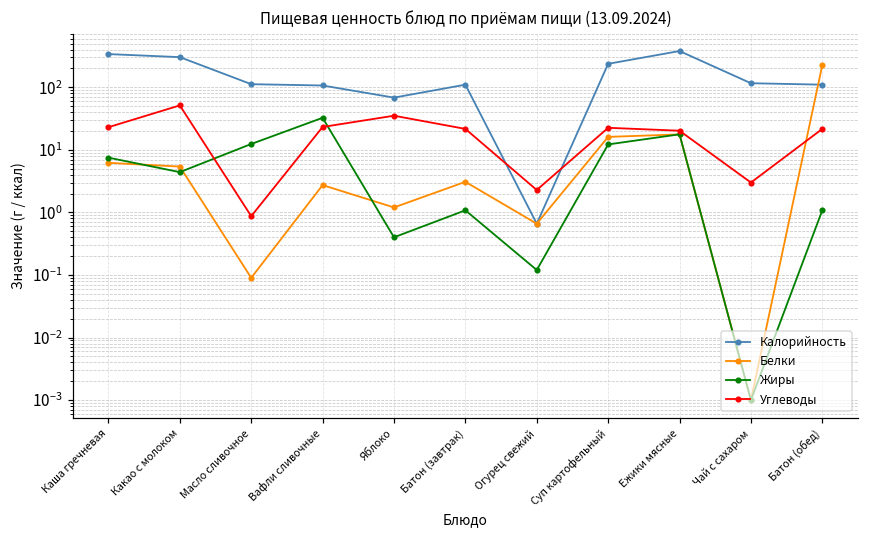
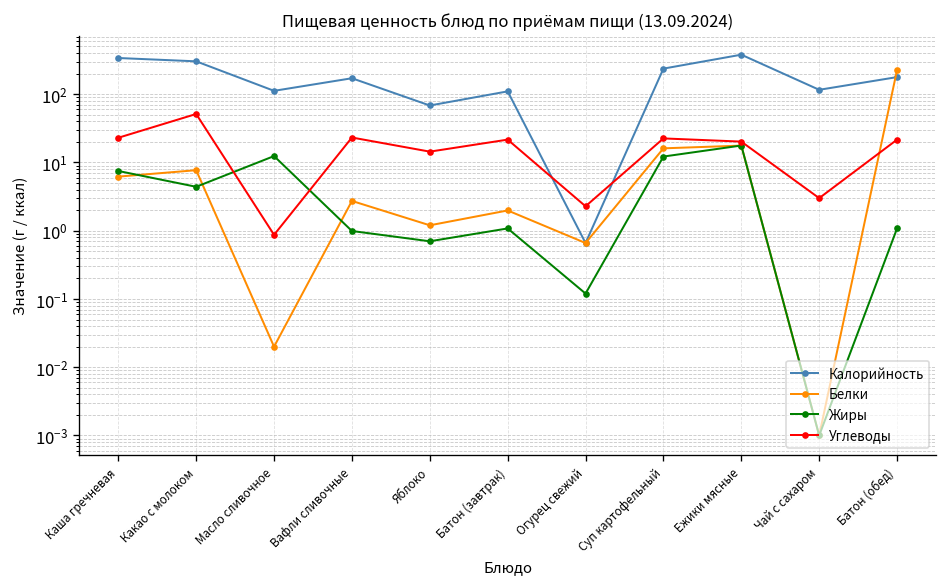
Белки, Какао с молоком: 5 -> 8
Белки, Масло сливочное: 0.09 -> 0.02
Калорийность, Вафли сливочные: 110 -> 170
Жиры, Вафли сливочные: 30 -> 1.0
Жиры, Яблоко: 0.4 -> 0.7
Углеводы, Яблоко: 40 -> 14
Белки, Батон (завтрак): 3 -> 2.0
Калорийность, Батон (обед): 110 -> 180
